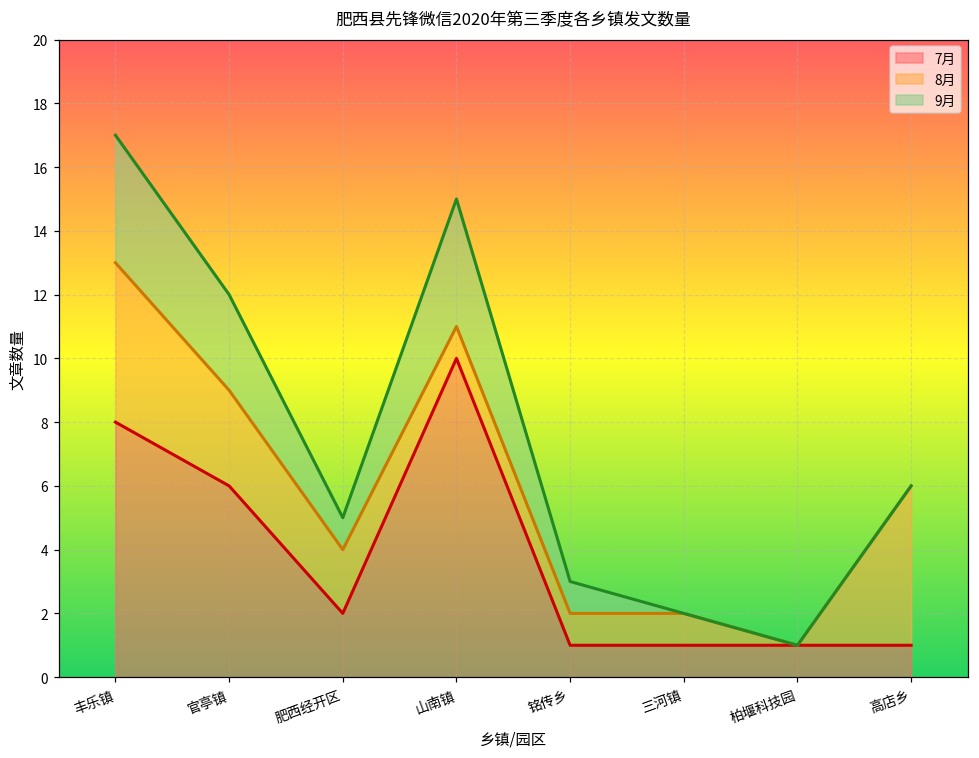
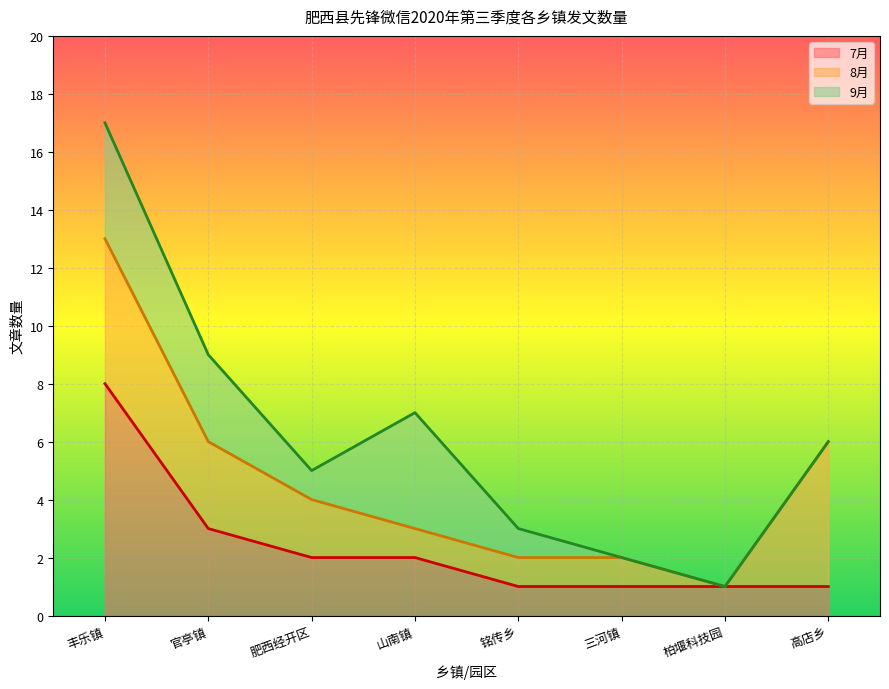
7月, 官亭镇: 6 -> 3
7月, 山南镇: 10 -> 2
